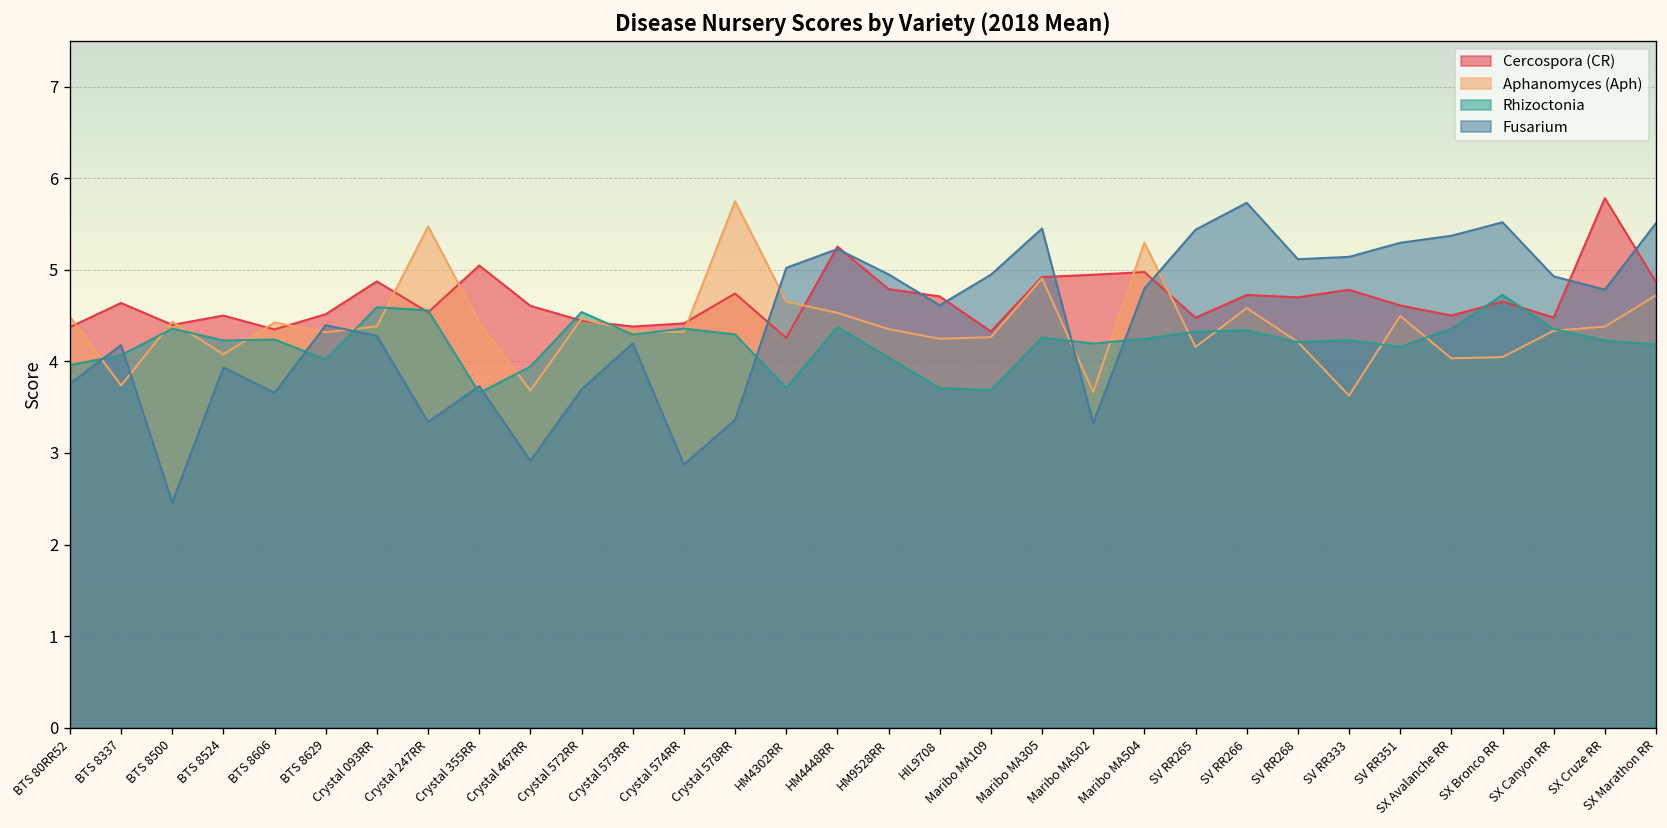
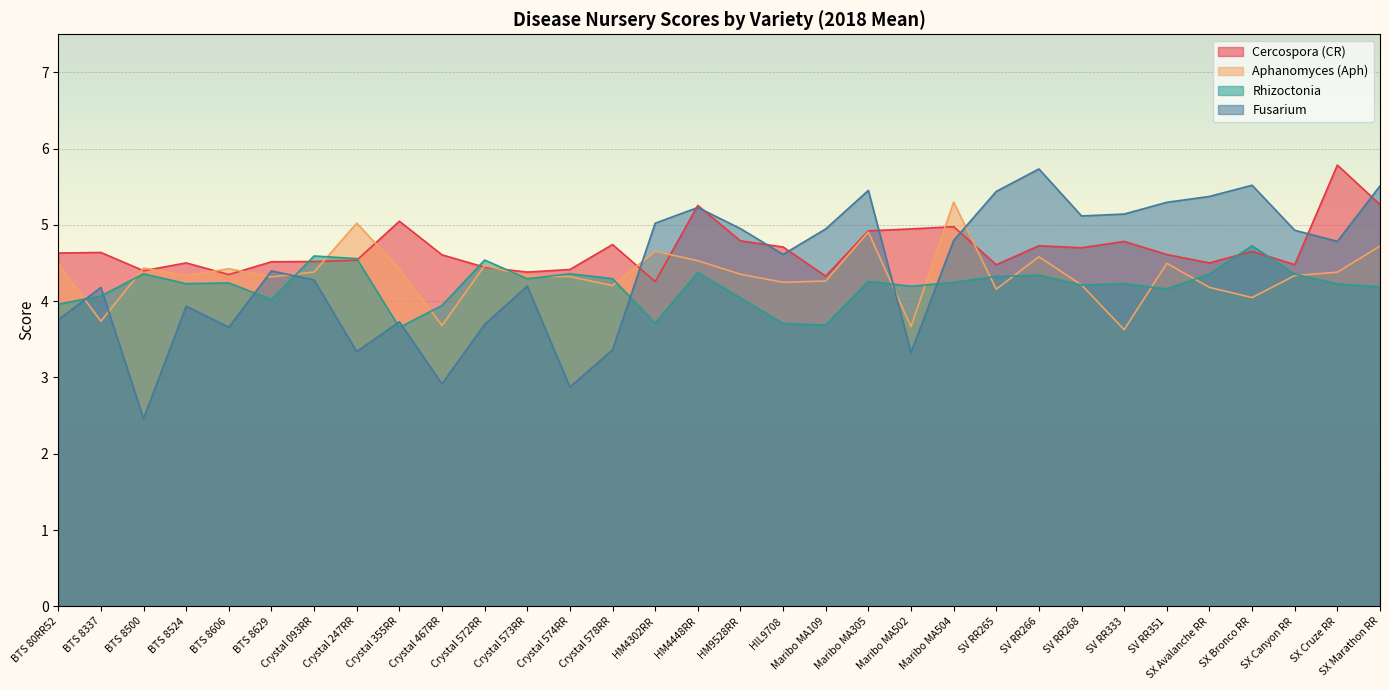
Cercospora (CR), BTS 80RR52: 4.4 -> 4.6
Aphanomyces (Aph), BTS 8524: 4.1 -> 4.3
Cercospora (CR), Crystal 093RR: 4.9 -> 4.5
Aphanomyces (Aph), Crystal 247RR: 5.5 -> 5.0
Aphanomyces (Aph), Crystal 578RR: 5.8 -> 4.2
Aphanomyces (Aph), SX Avalanche RR: 4.0 -> 4.2
Cercospora (CR), SX Marathon RR: 4.9 -> 5.3
